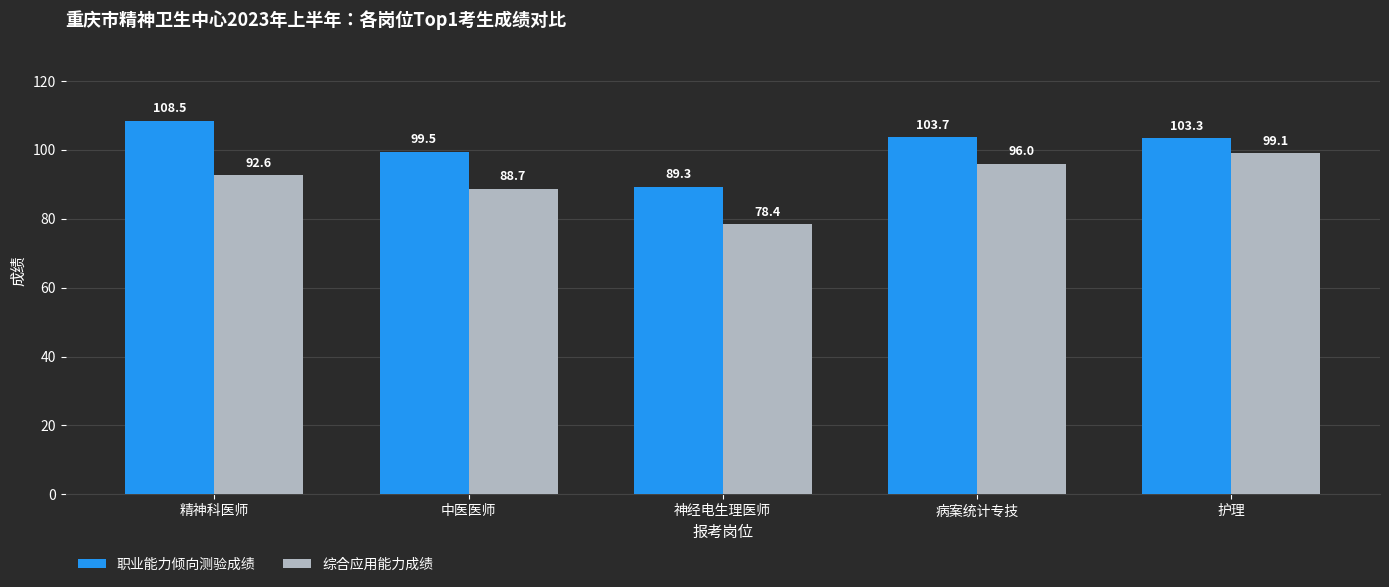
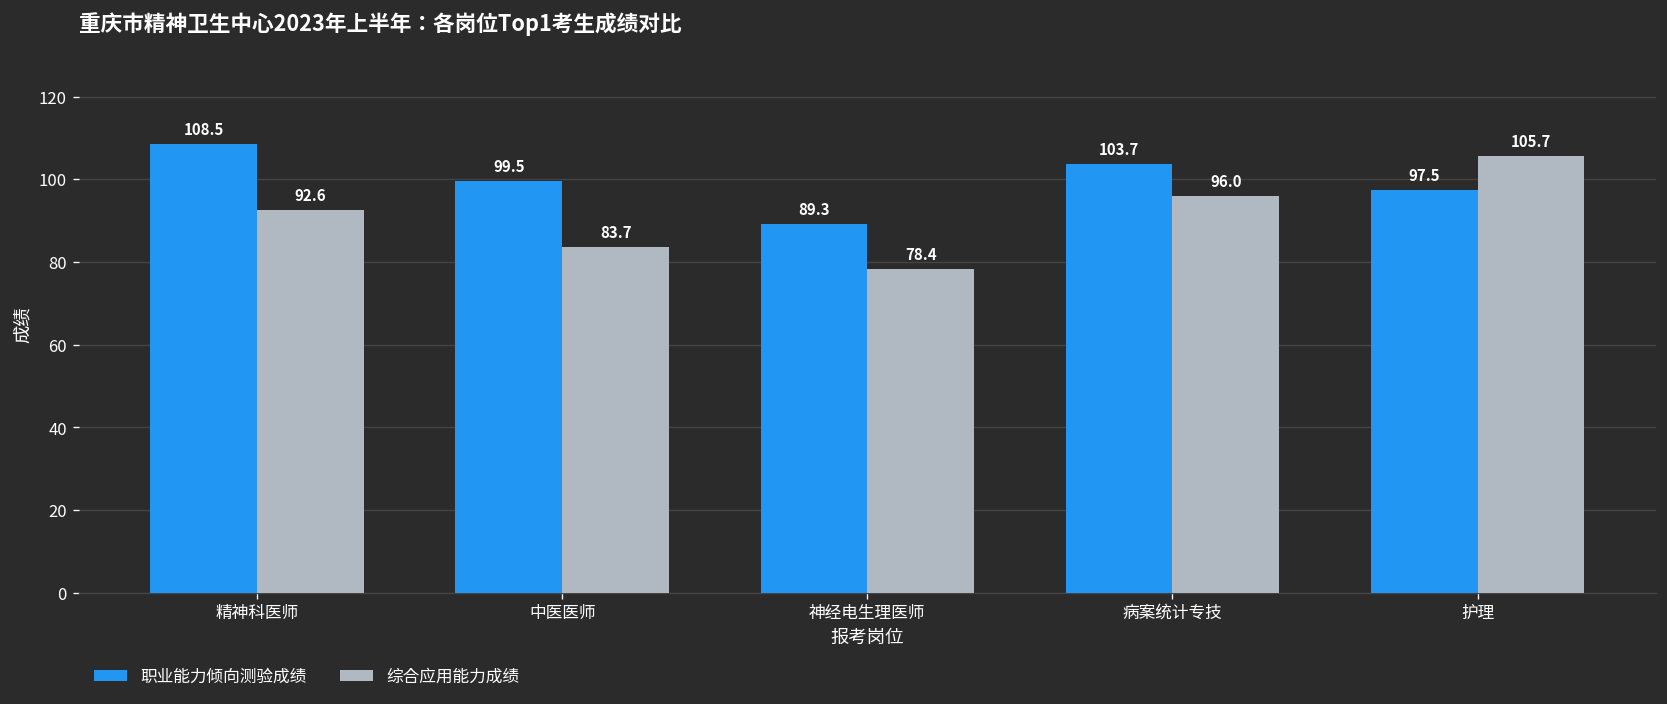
综合应用能力成绩, 中医医师: 88.7 -> 83.7
职业能力倾向测验成绩, 护理: 103.3 -> 97.5
综合应用能力成绩, 护理: 99.1 -> 105.7
